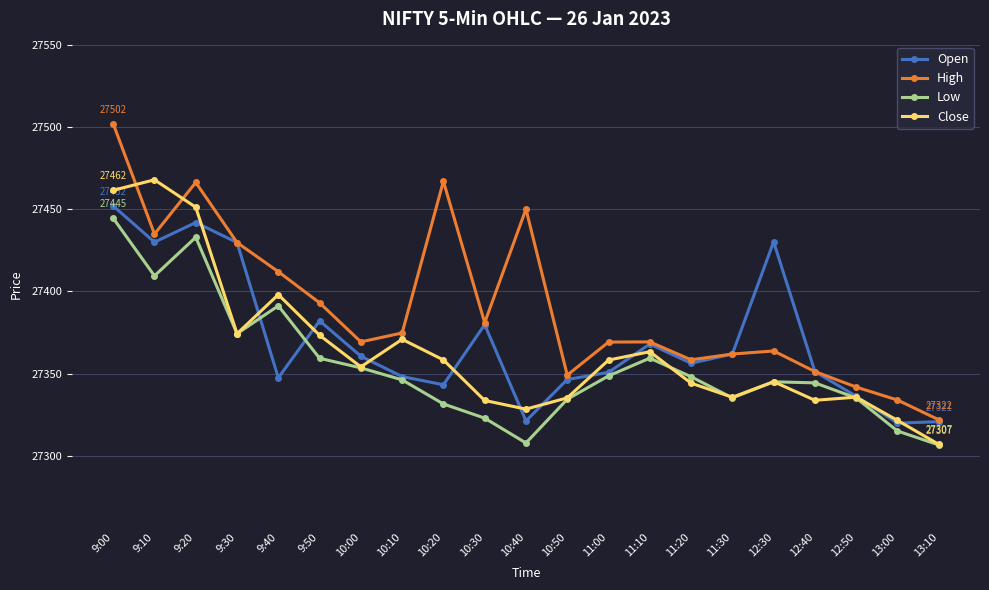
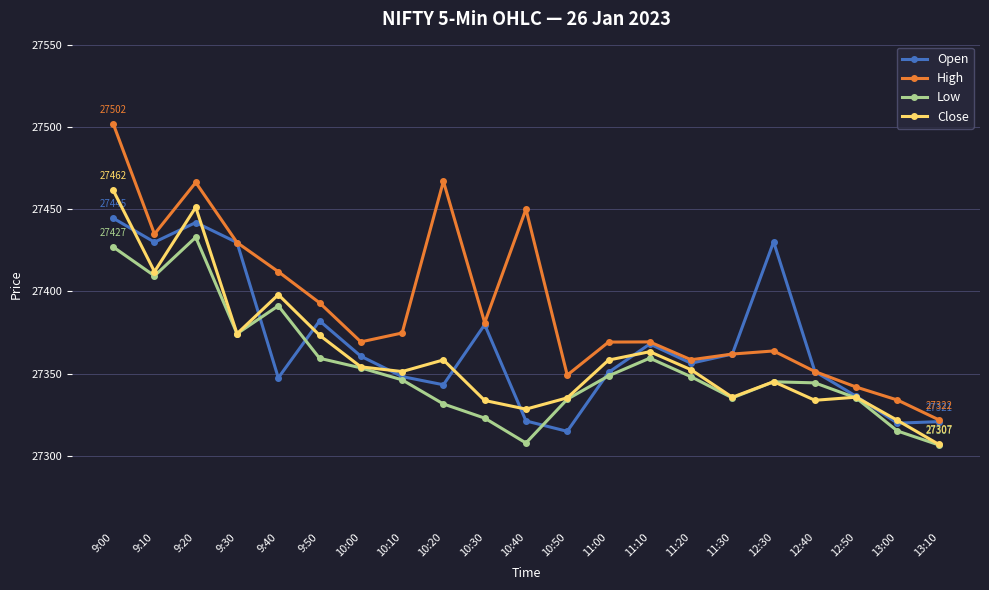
Open, 9:00: 27452 -> 27445
Low, 9:00: 27445 -> 27427
Close, 9:10: 27468 -> 27412
Close, 10:10: 27371 -> 27351
Open, 10:50: 27346 -> 27315
Close, 11:20: 27344 -> 27352
